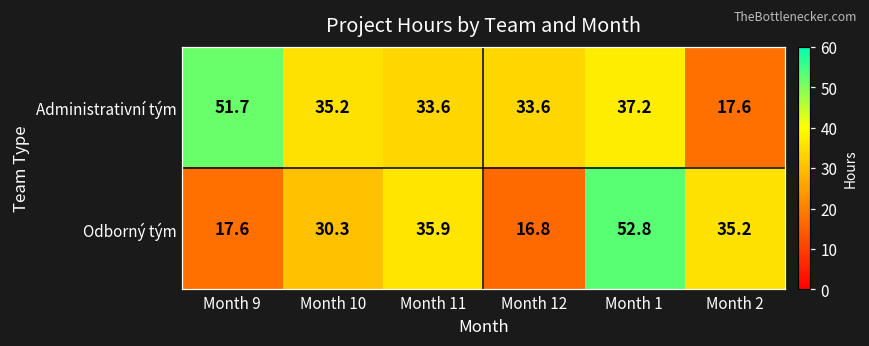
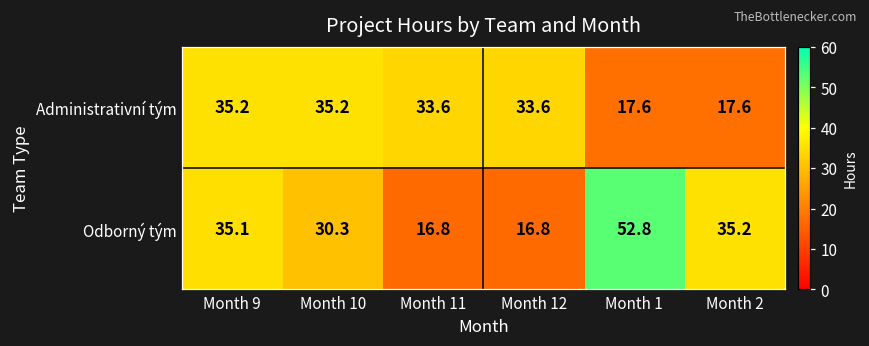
Administrativní tým, Month 9: 51.7 -> 35.2
Administrativní tým, Month 1: 37.2 -> 17.6
Odborný tým, Month 9: 17.6 -> 35.1
Odborný tým, Month 11: 35.9 -> 16.8
